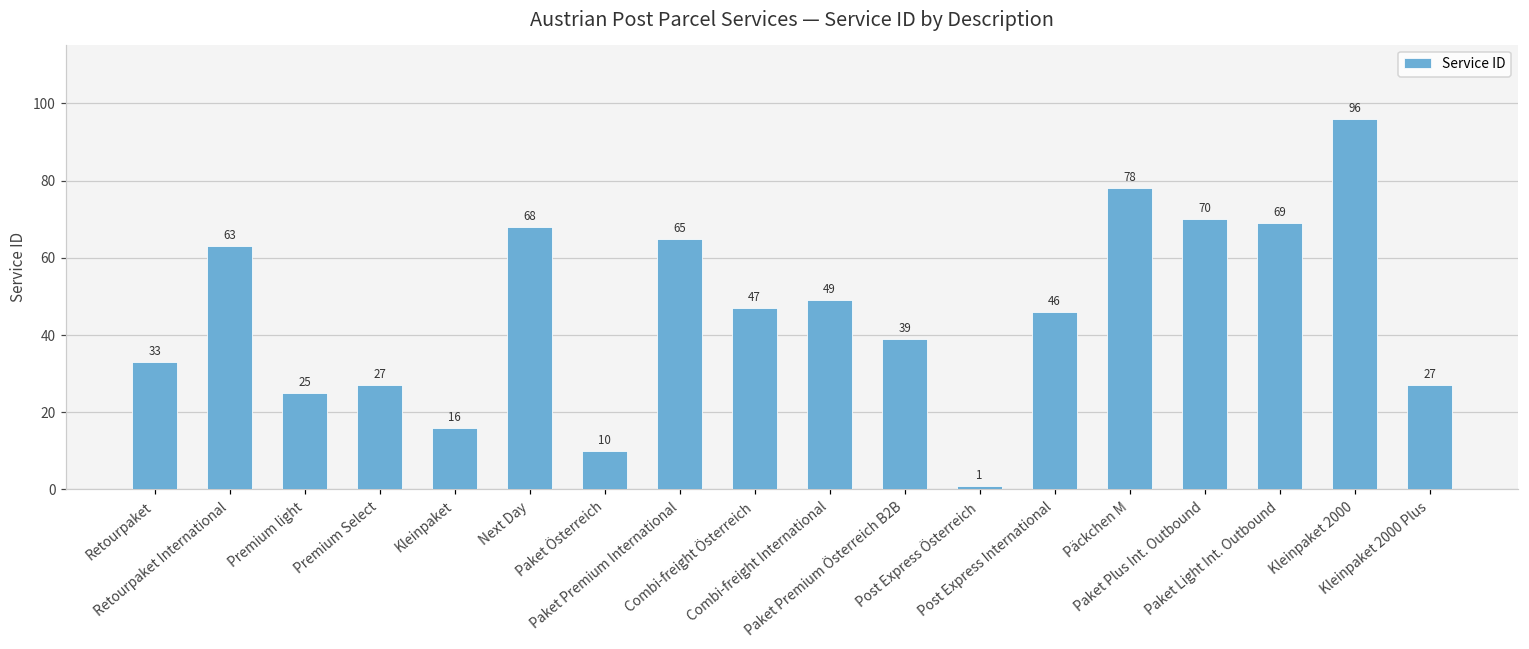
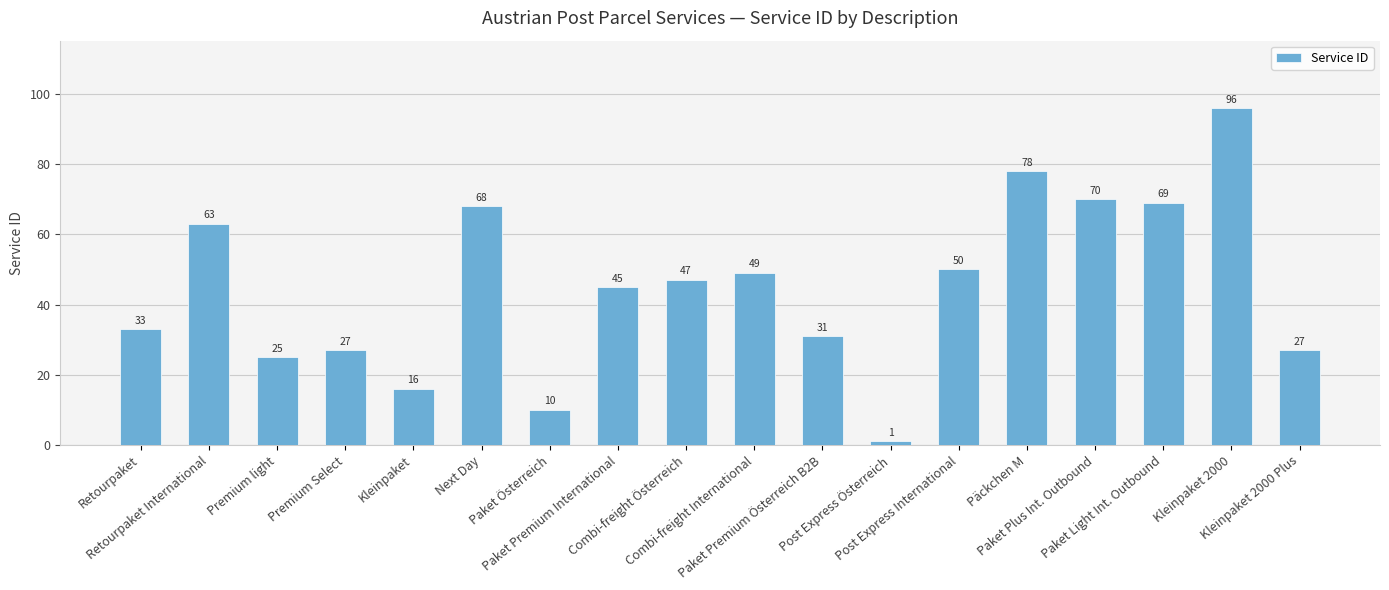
Paket Premium International: 65 -> 45
Paket Premium Österreich B2B: 39 -> 31
Post Express International: 46 -> 50
